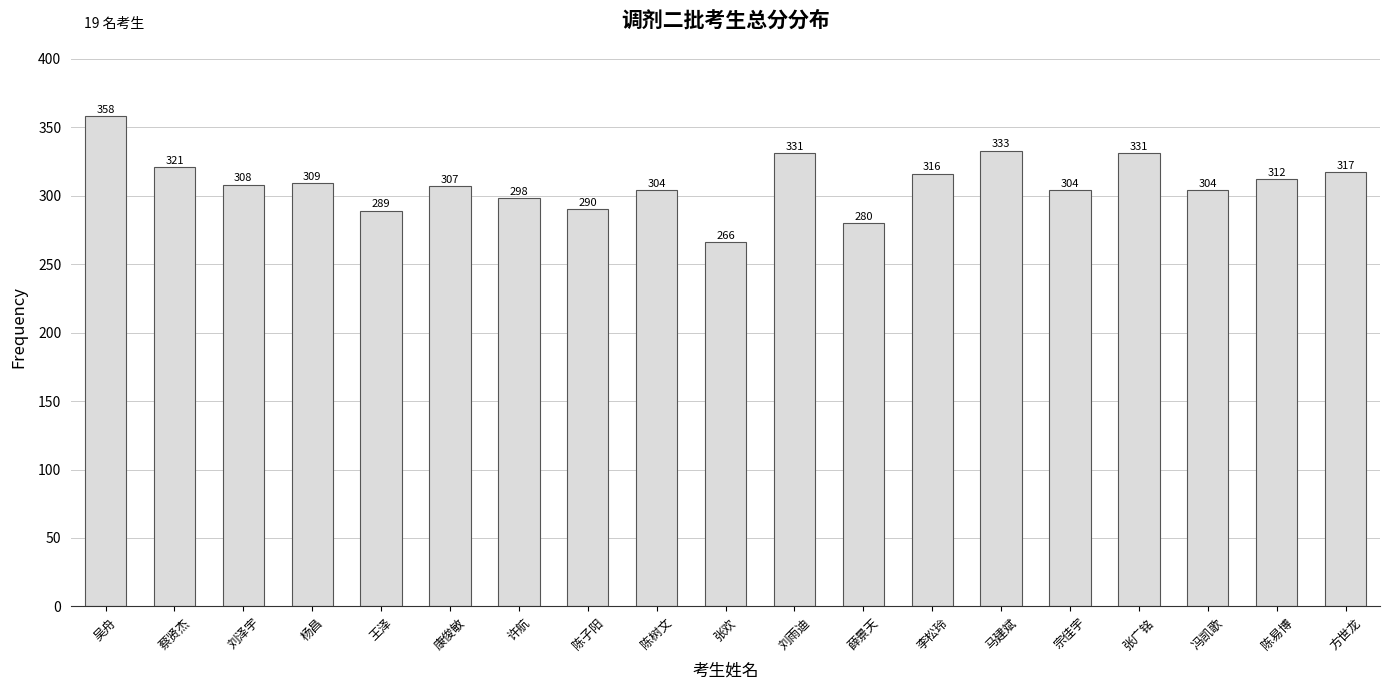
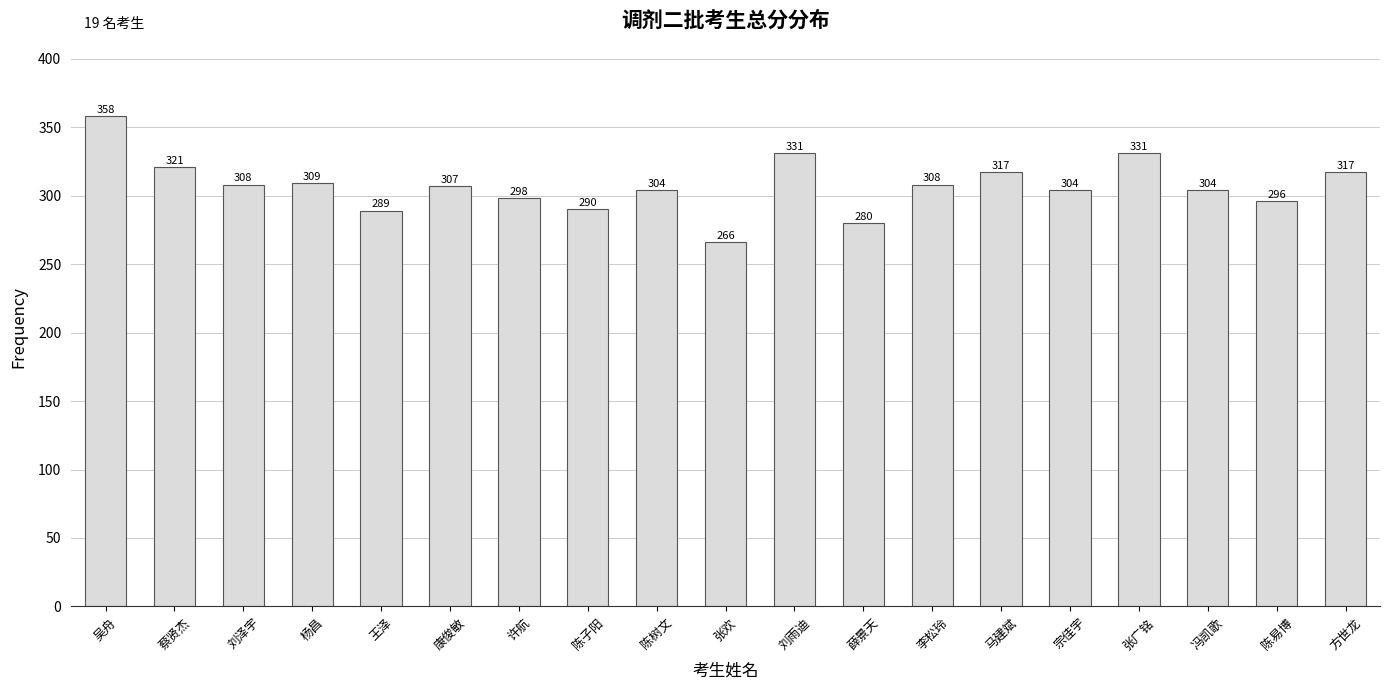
李松玲: 316 -> 308
马建斌: 333 -> 317
陈易博: 312 -> 296
